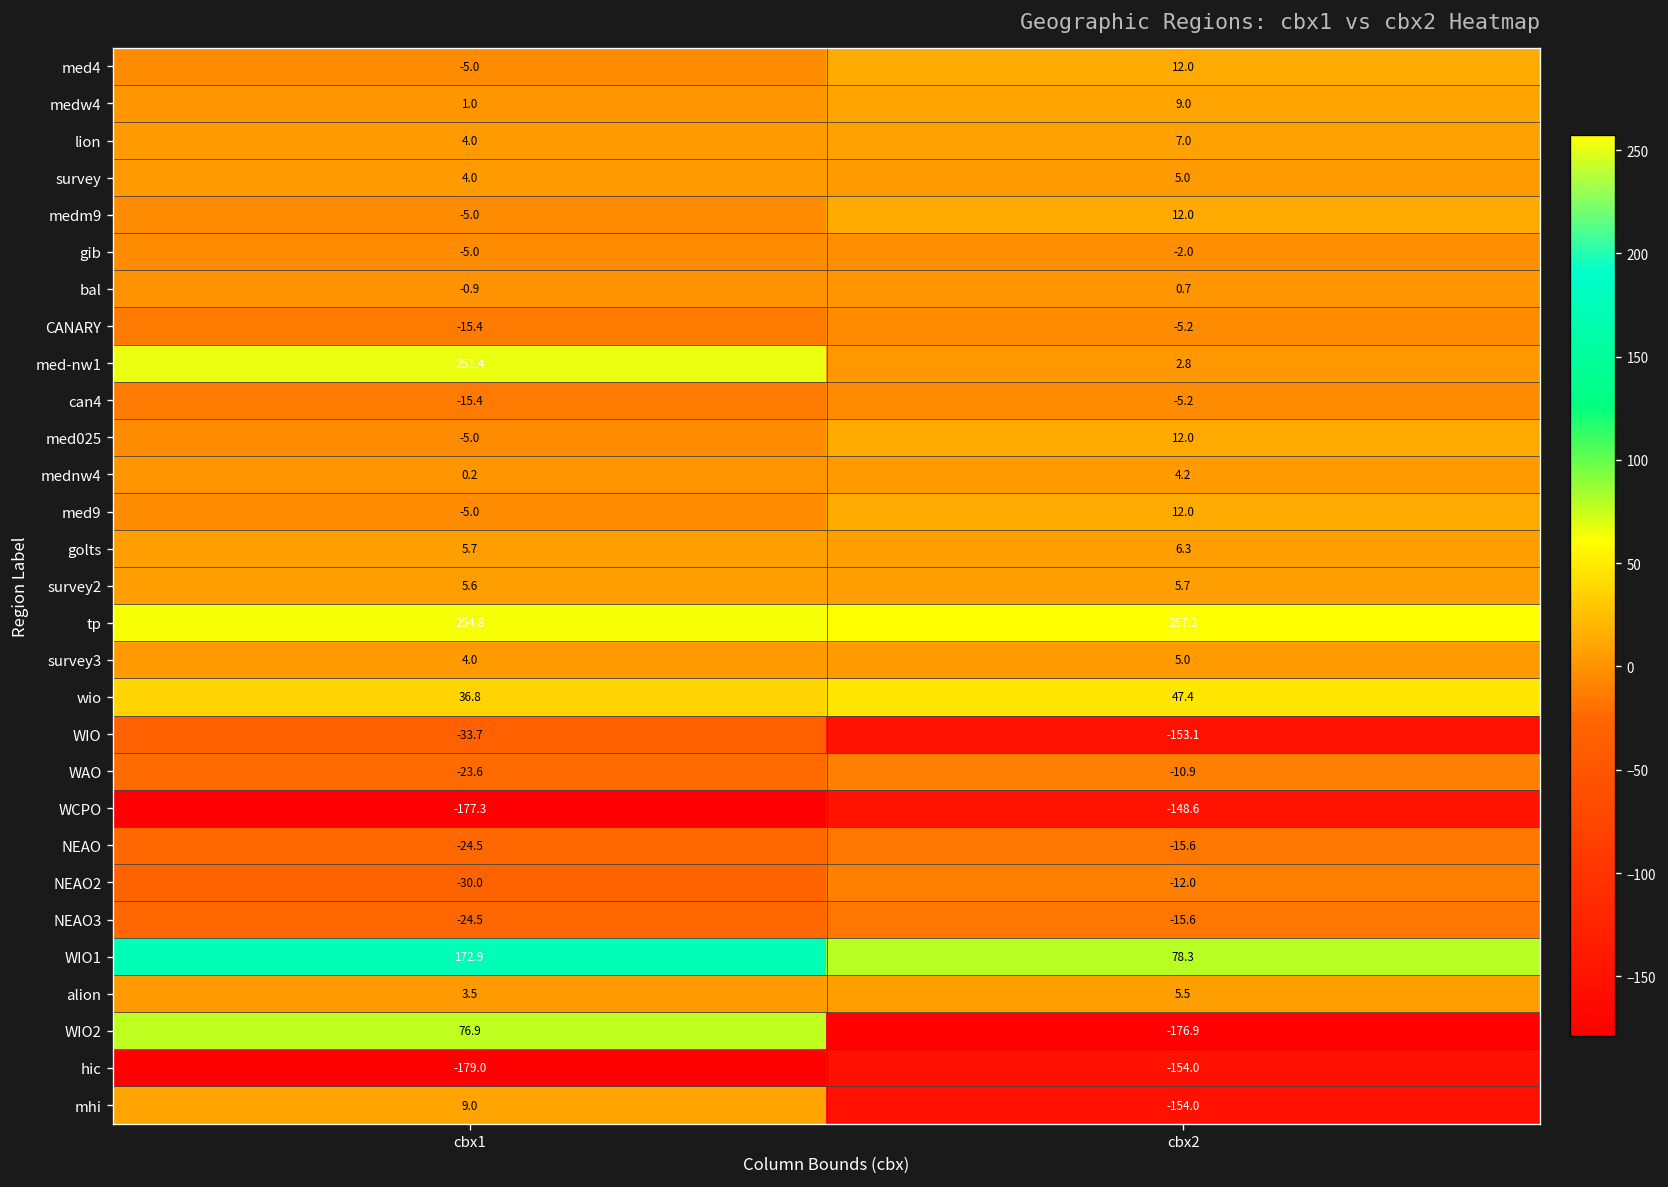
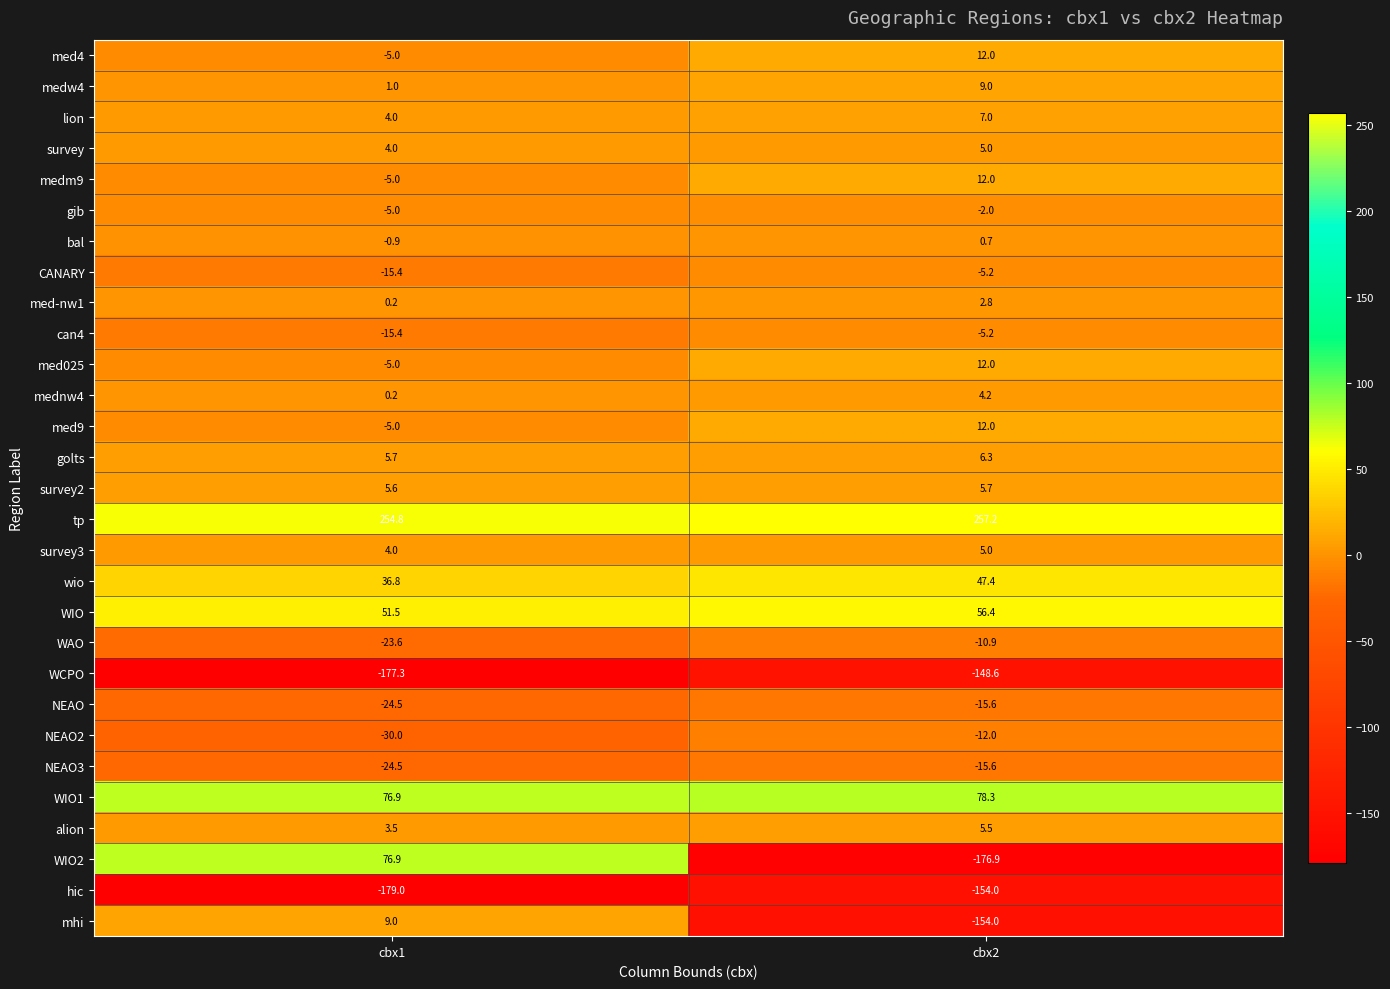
med-nw1, cbx1: 251.4 -> 0.2
WIO, cbx1: -33.7 -> 51.5
WIO, cbx2: -153.1 -> 56.4
WIO1, cbx1: 172.9 -> 76.9
